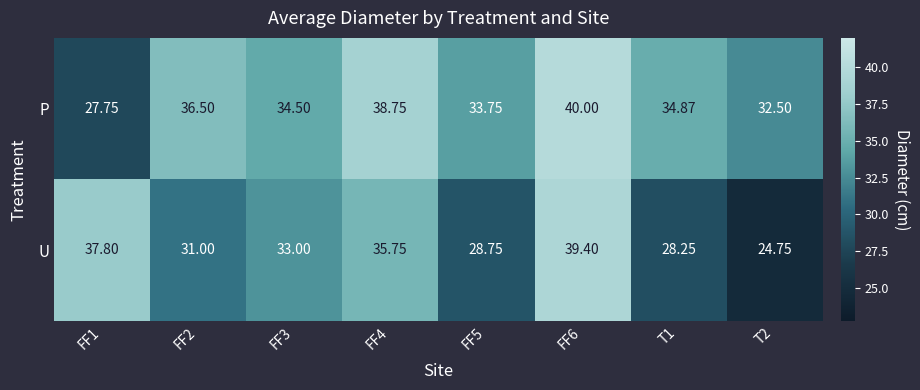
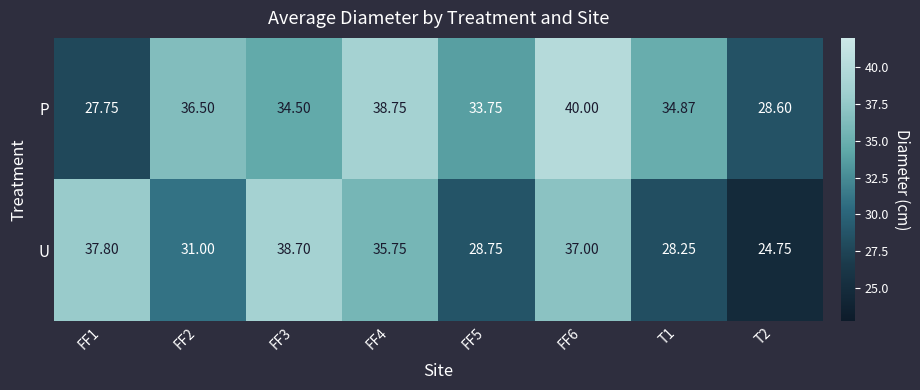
P, T2: 32.50 -> 28.60
U, FF3: 33.00 -> 38.70
U, FF6: 39.40 -> 37.00
